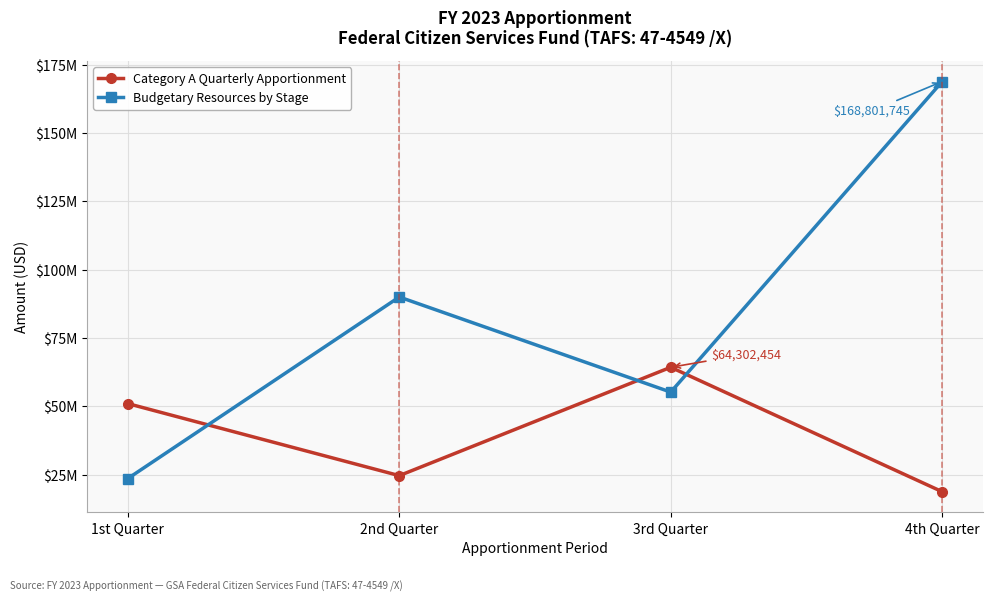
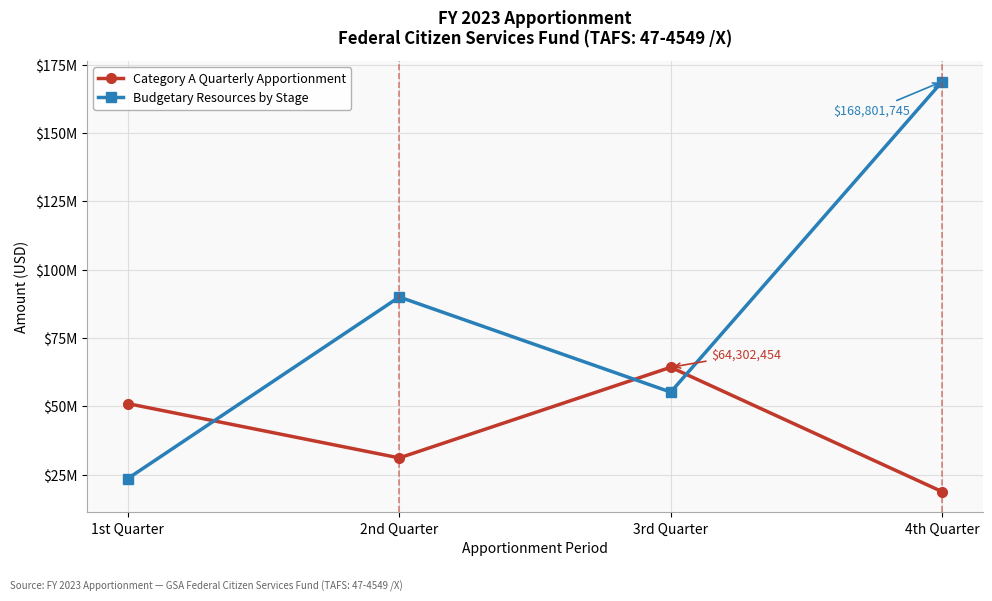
Category A Quarterly Apportionment, 2nd Quarter: $25000000 -> $31000000
